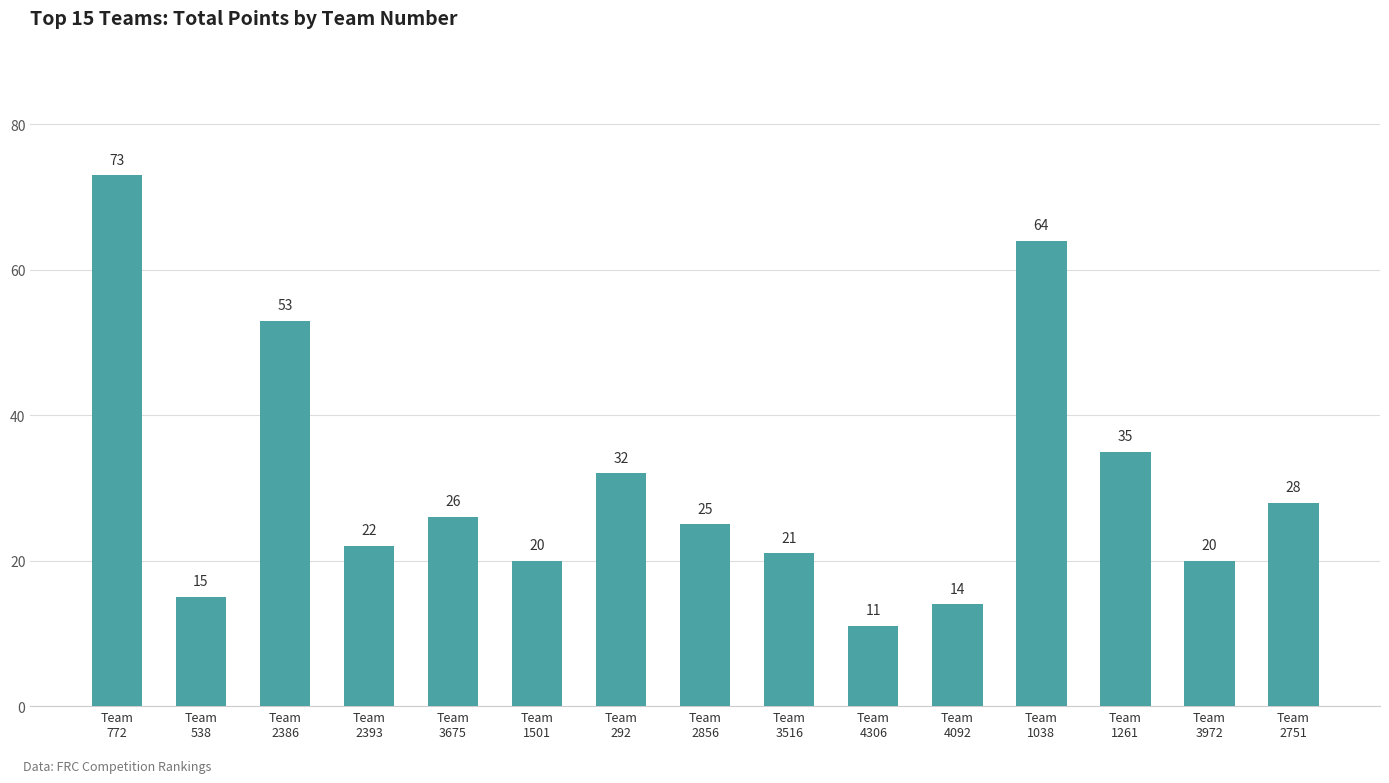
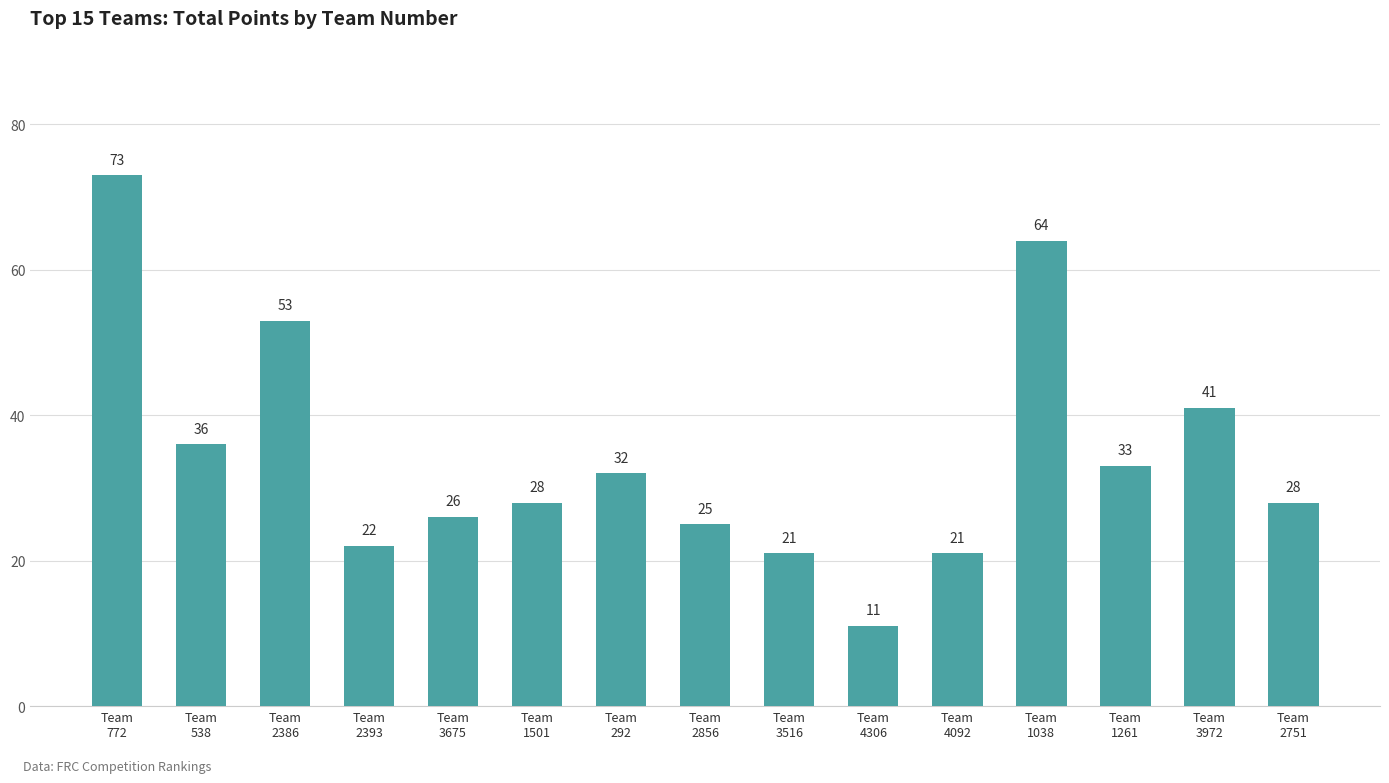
Team 538: 15 -> 36
Team 1501: 20 -> 28
Team 4092: 14 -> 21
Team 1261: 35 -> 33
Team 3972: 20 -> 41
